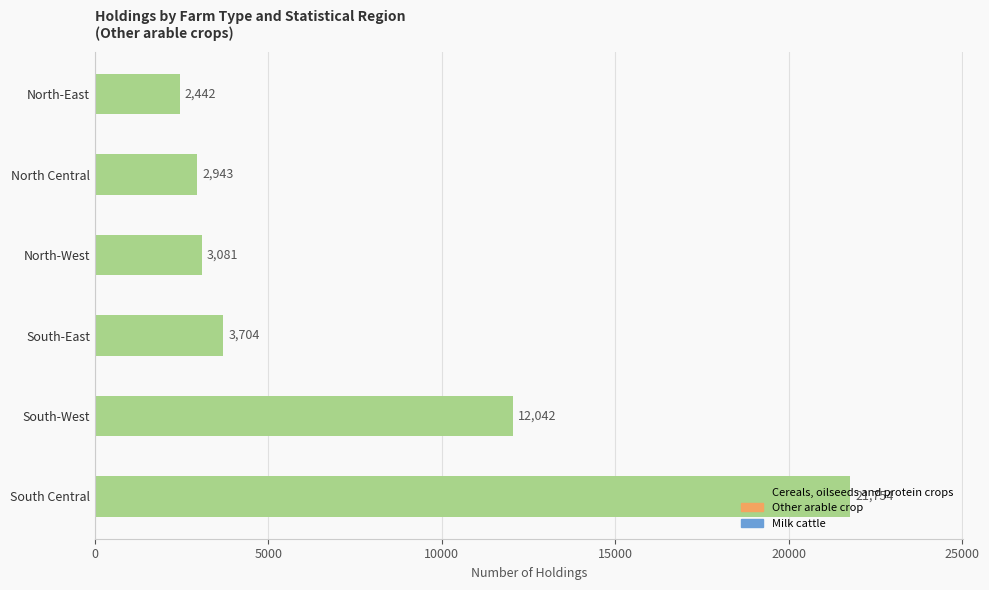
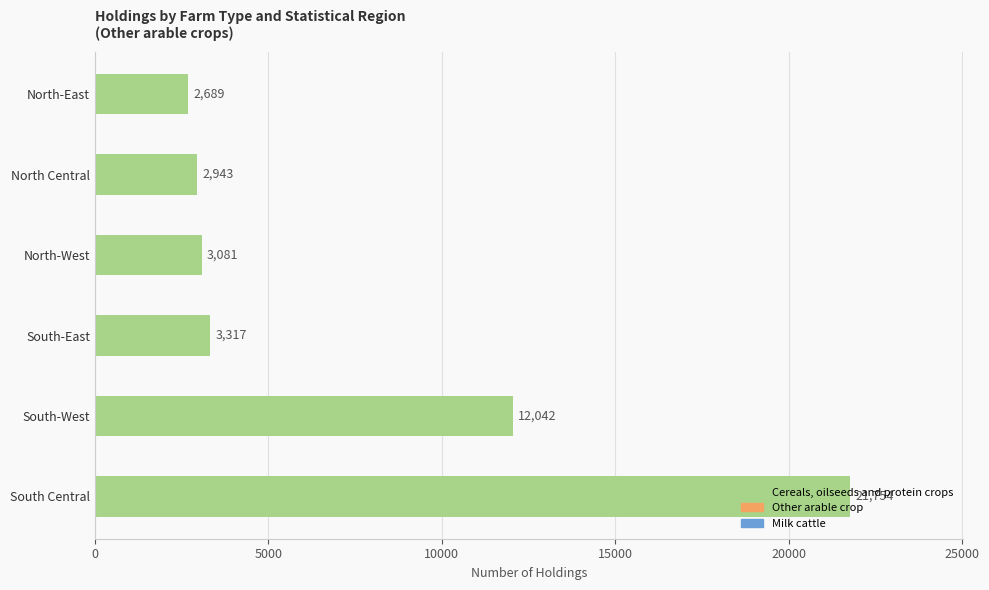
North-East: 2,442 -> 2,689
South-East: 3,704 -> 3,317
